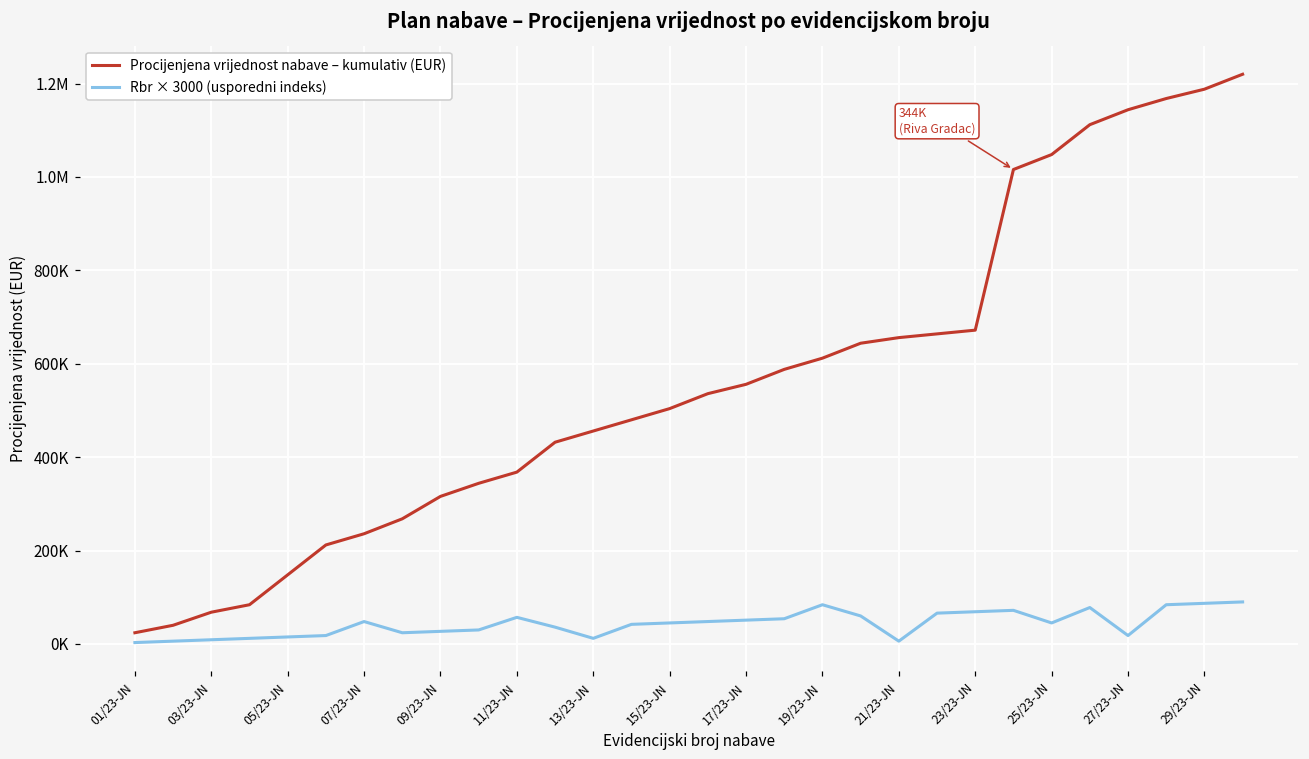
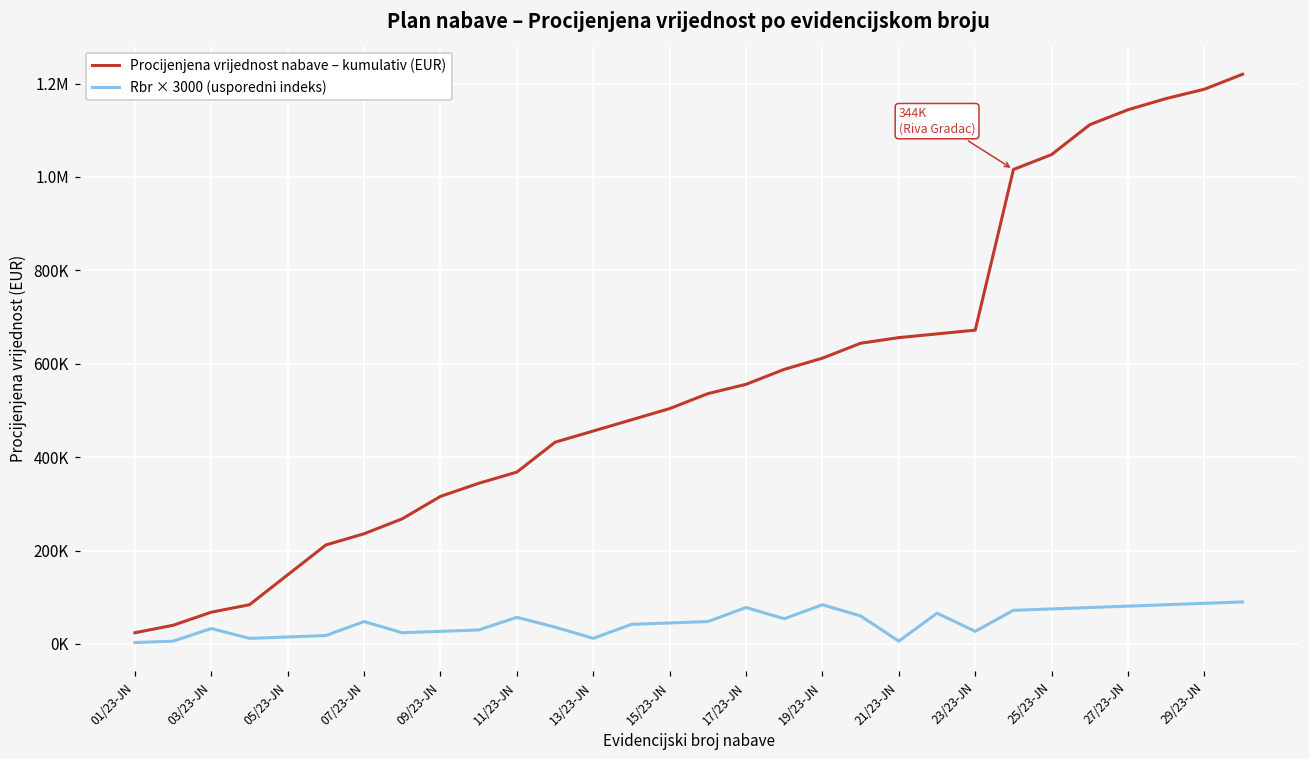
Rbr × 3000 (usporedni indeks), 03/23-JN: 10000 -> 30000
Rbr × 3000 (usporedni indeks), 17/23-JN: 50000 -> 80000
Rbr × 3000 (usporedni indeks), 23/23-JN: 70000 -> 30000
Rbr × 3000 (usporedni indeks), 25/23-JN: 50000 -> 80000
Rbr × 3000 (usporedni indeks), 27/23-JN: 20000 -> 80000
